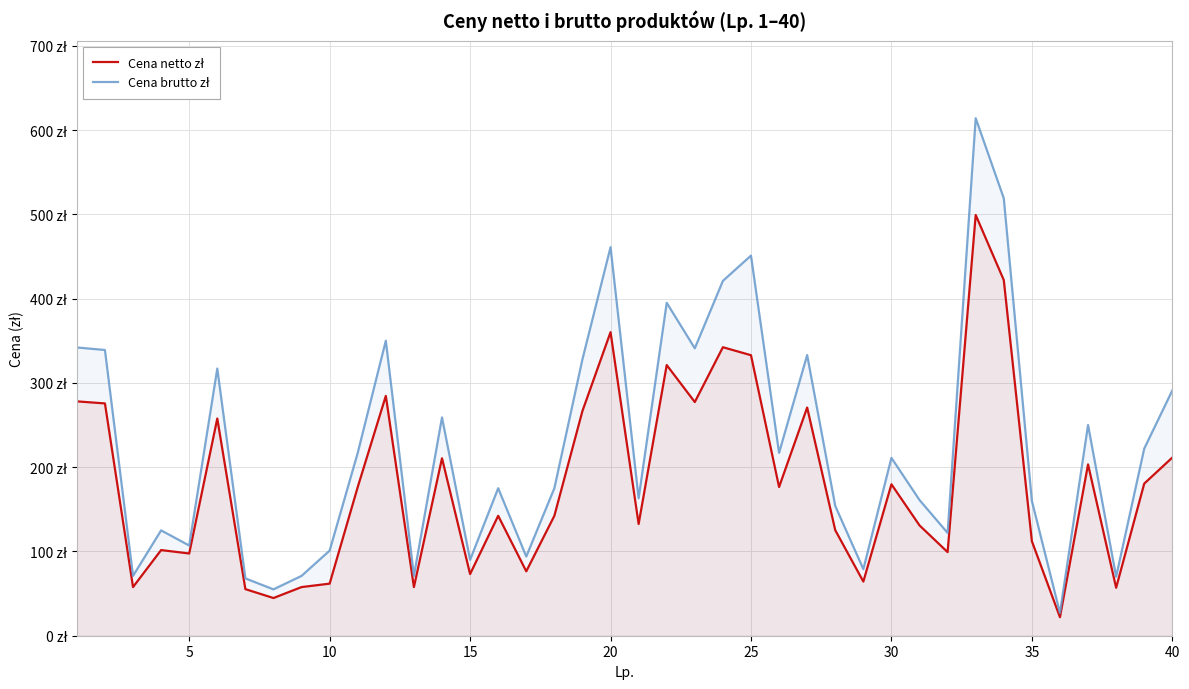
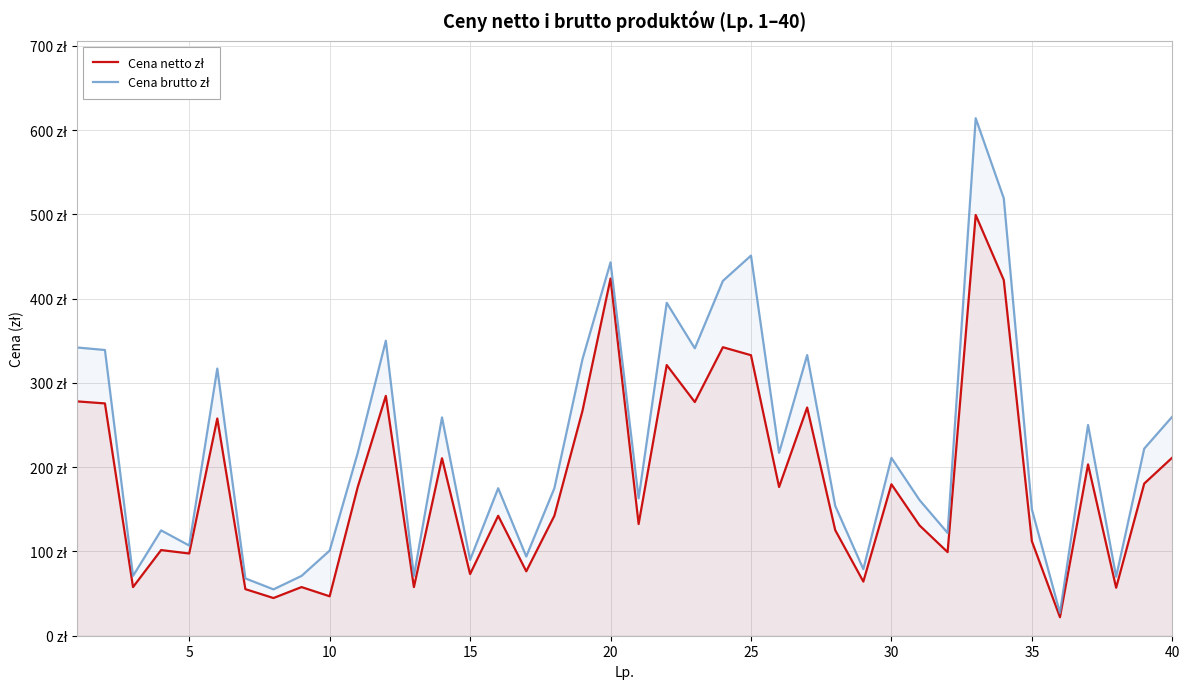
Cena netto zł, 10: 60 zł -> 50 zł
Cena netto zł, 20: 360 zł -> 420 zł
Cena brutto zł, 20: 460 zł -> 440 zł
Cena brutto zł, 35: 160 zł -> 150 zł
Cena brutto zł, 40: 290 zł -> 260 zł
